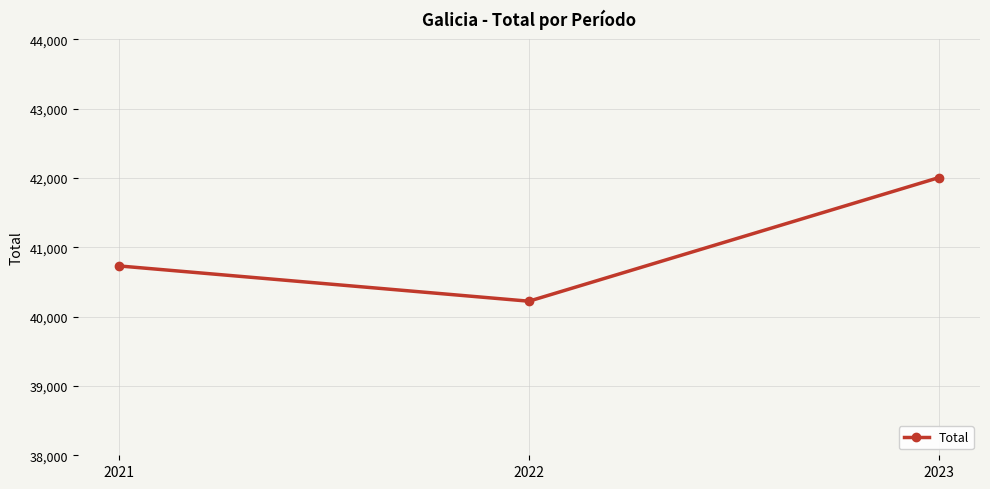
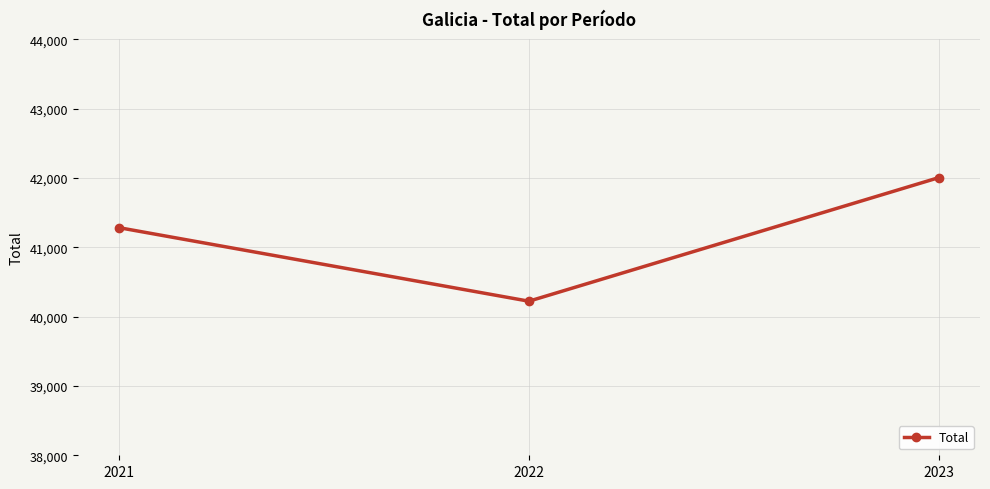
2021: 40,700 -> 41,300
